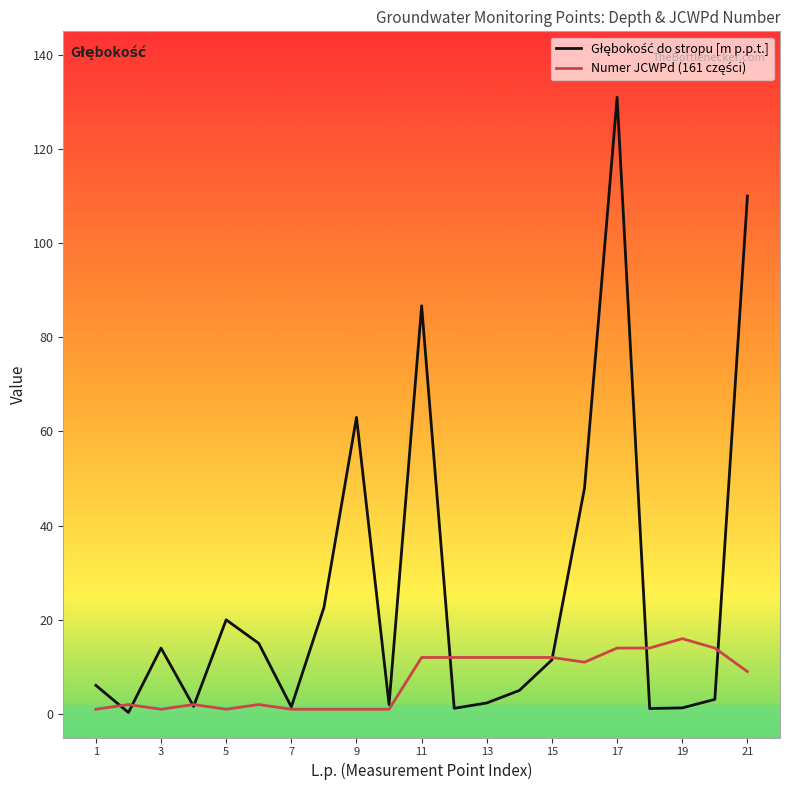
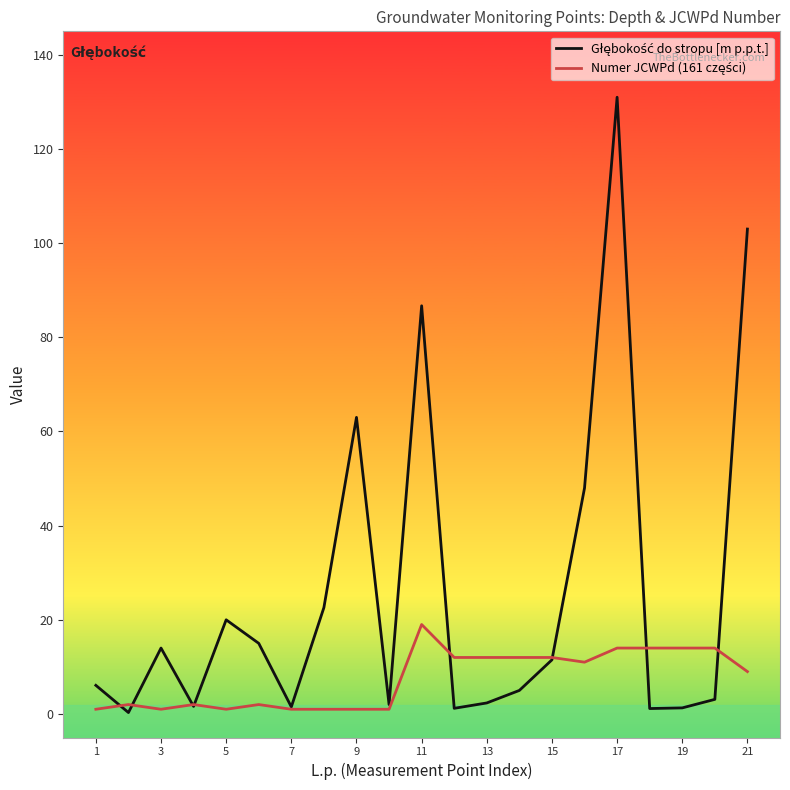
Numer JCWPd (161 części), 11: 12 -> 19
Numer JCWPd (161 części), 19: 16 -> 14
Głębokość do stropu [m p.p.t.], 21: 110 -> 103
